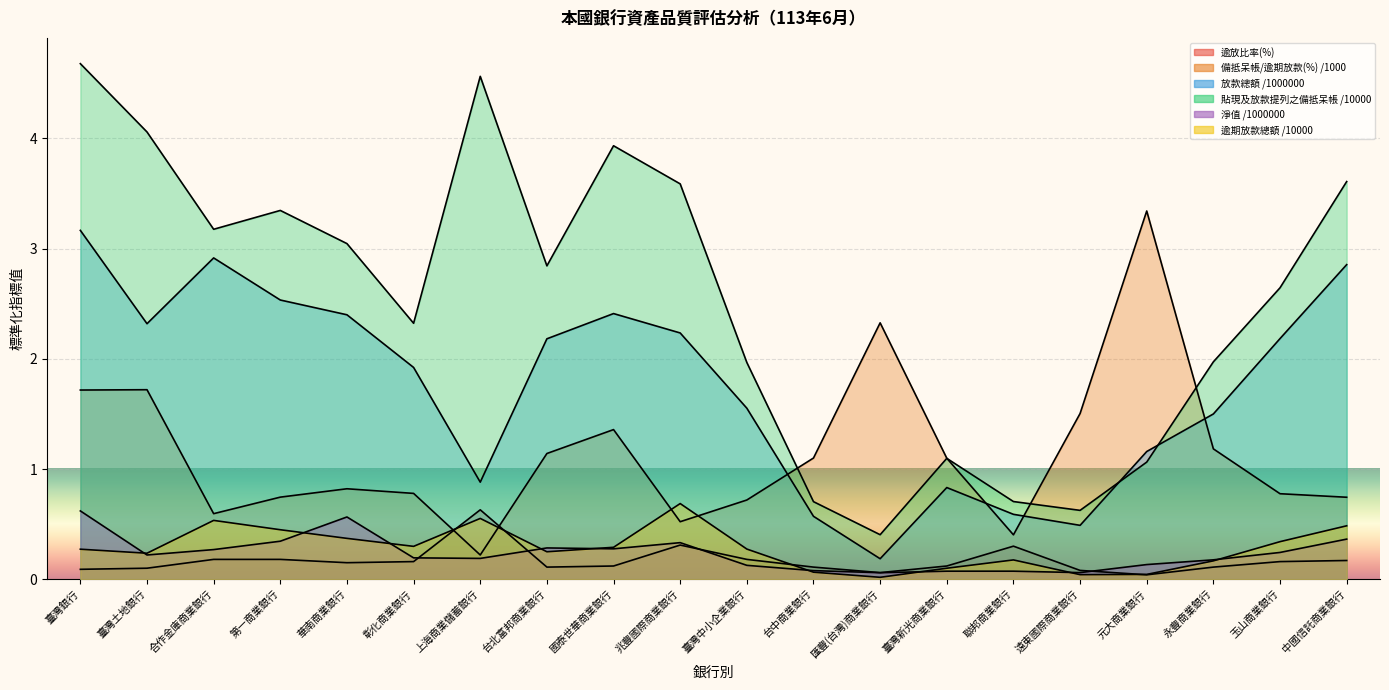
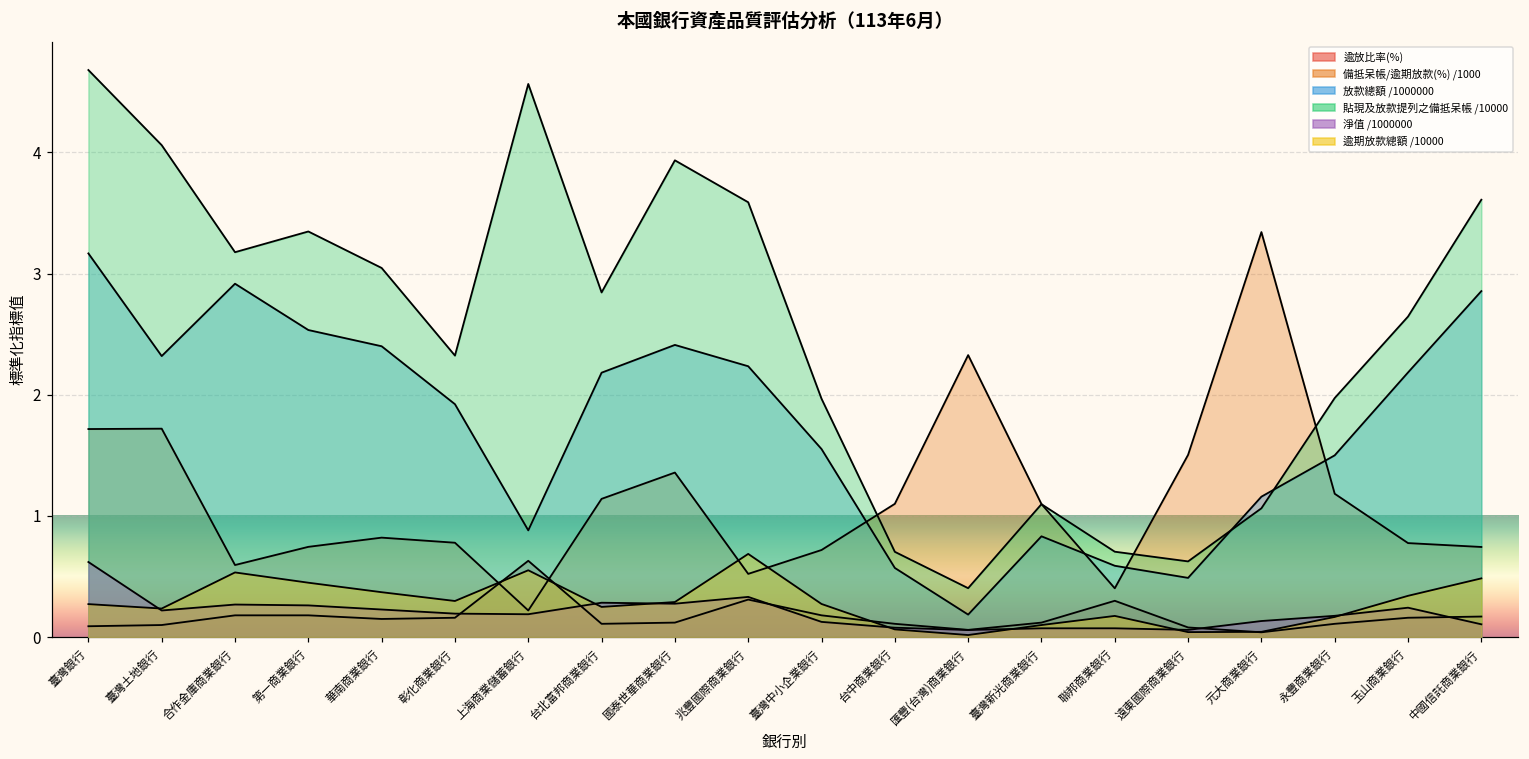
淨值 /1000000, 第一商業銀行: 0.35 -> 0.26
淨值 /1000000, 華南商業銀行: 0.57 -> 0.23
淨值 /1000000, 中國信託商業銀行: 0.36 -> 0.11
